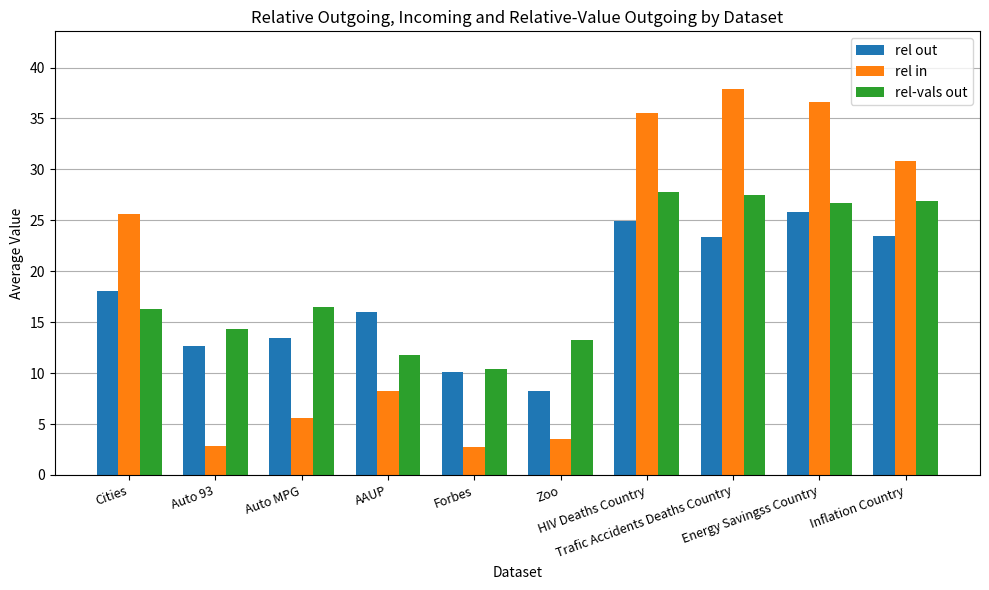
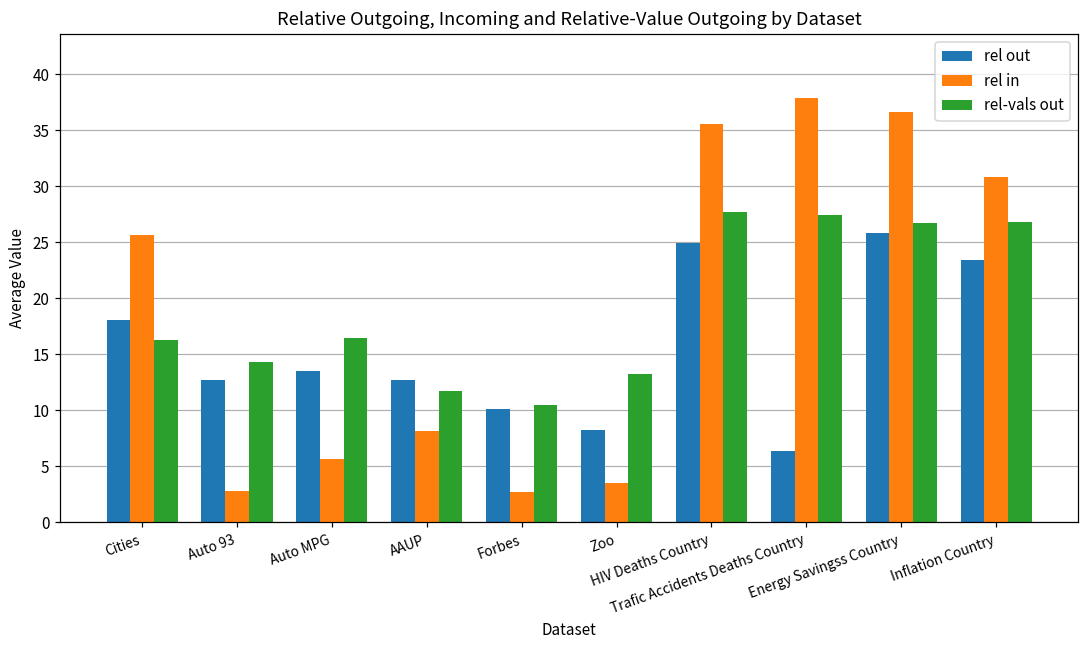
rel out, AAUP: 16.0 -> 12.7
rel out, Trafic Accidents Deaths Country: 23.4 -> 6.4
